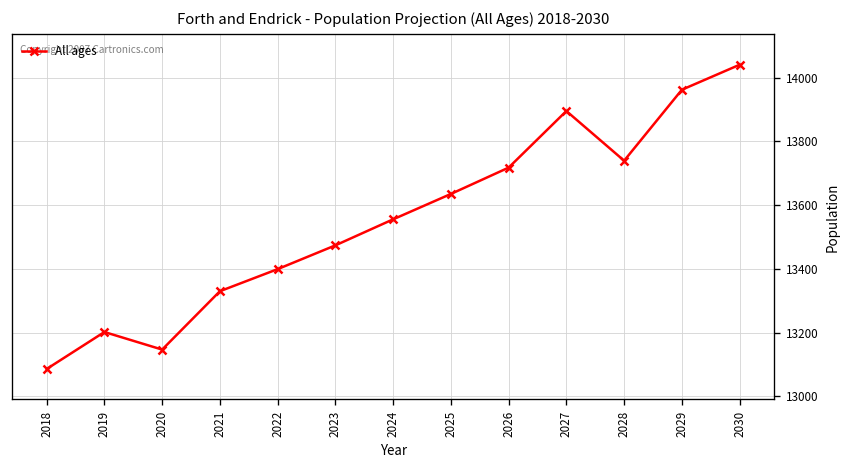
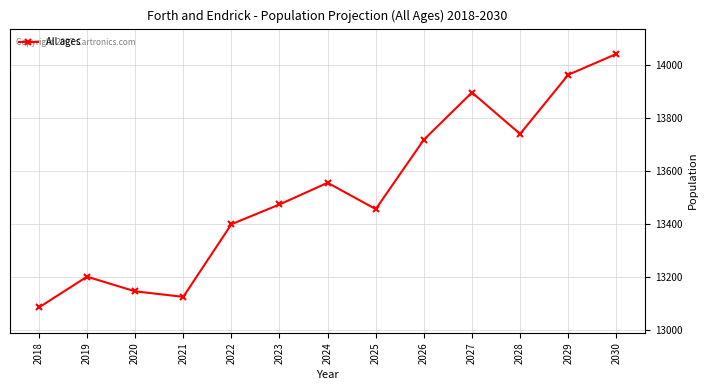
2021: 13330 -> 13130
2025: 13640 -> 13460
